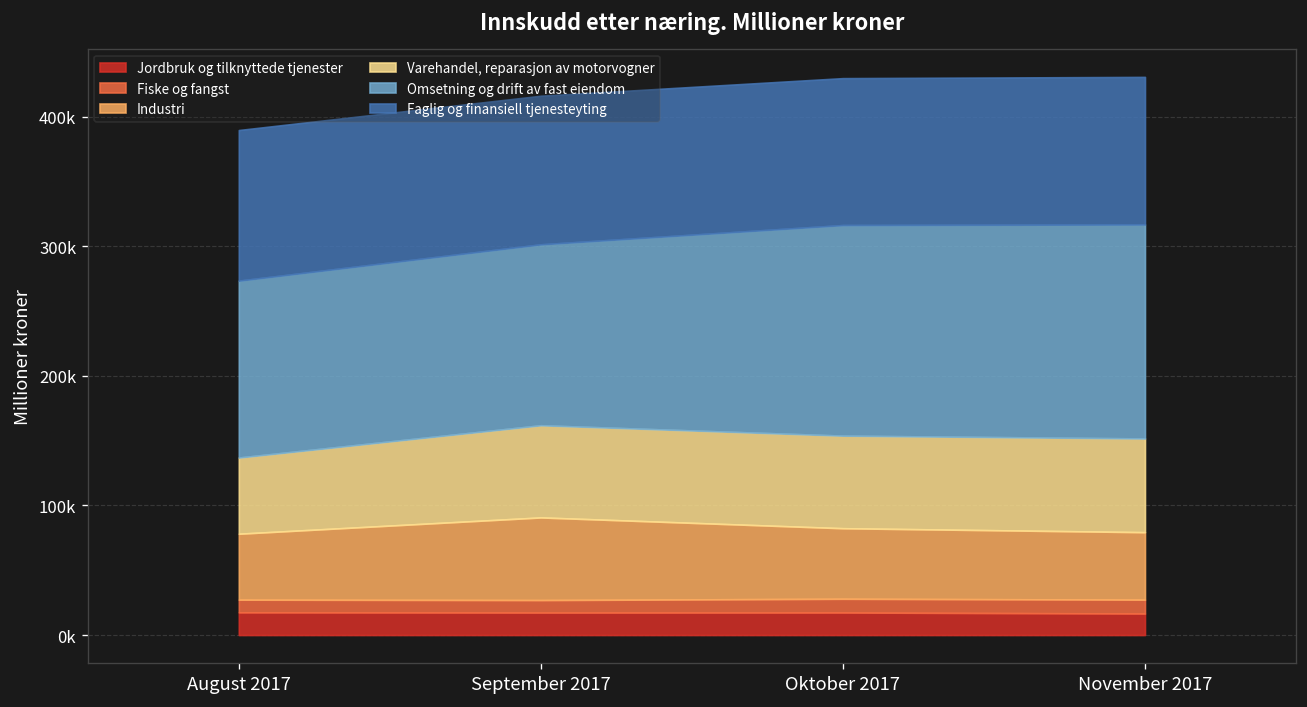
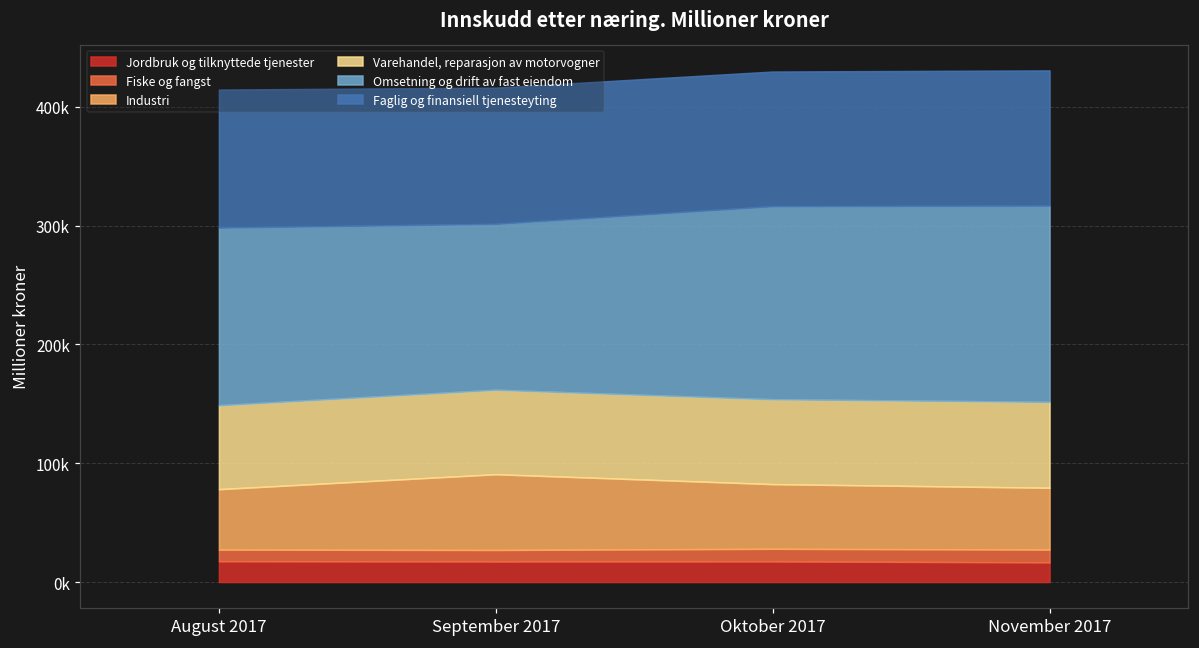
Varehandel, reparasjon av motorvogner, August 2017: 59000 -> 71000
Omsetning og drift av fast eiendom, August 2017: 137000 -> 150000
